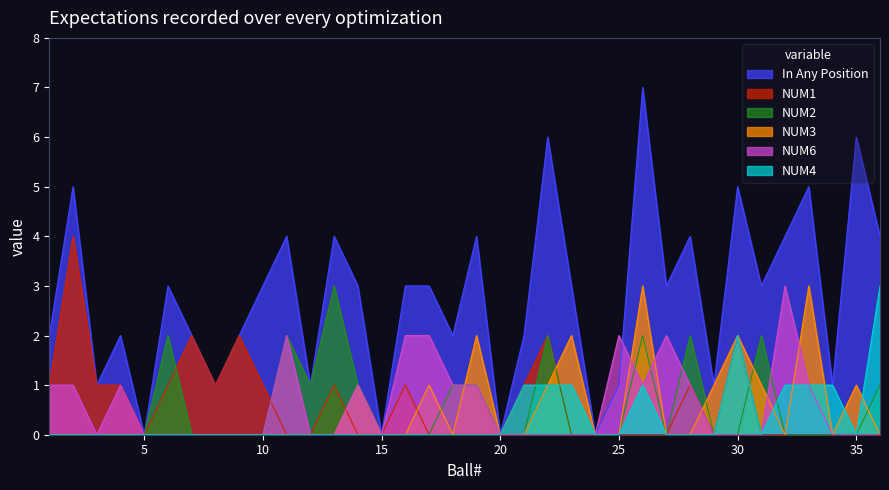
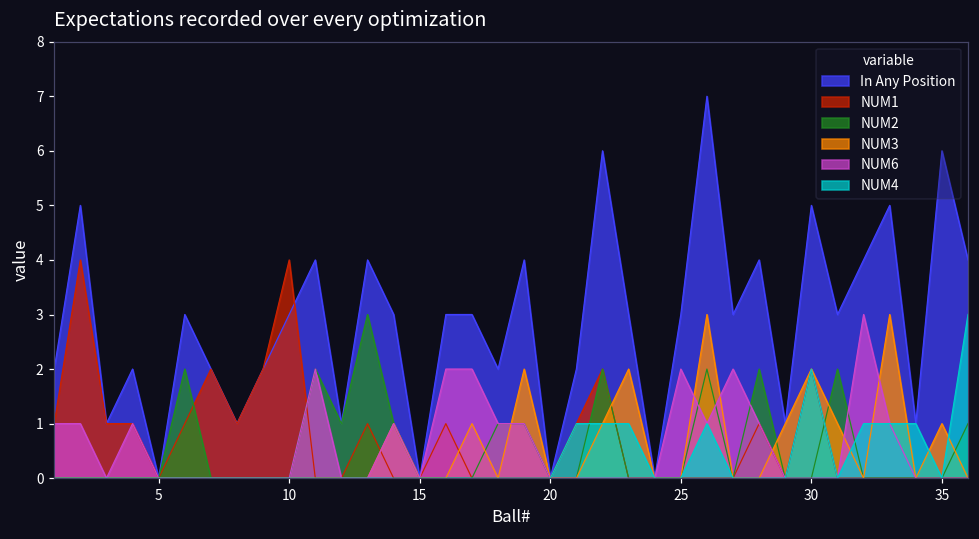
NUM1, 10: 1 -> 4
In Any Position, 25: 1 -> 3
